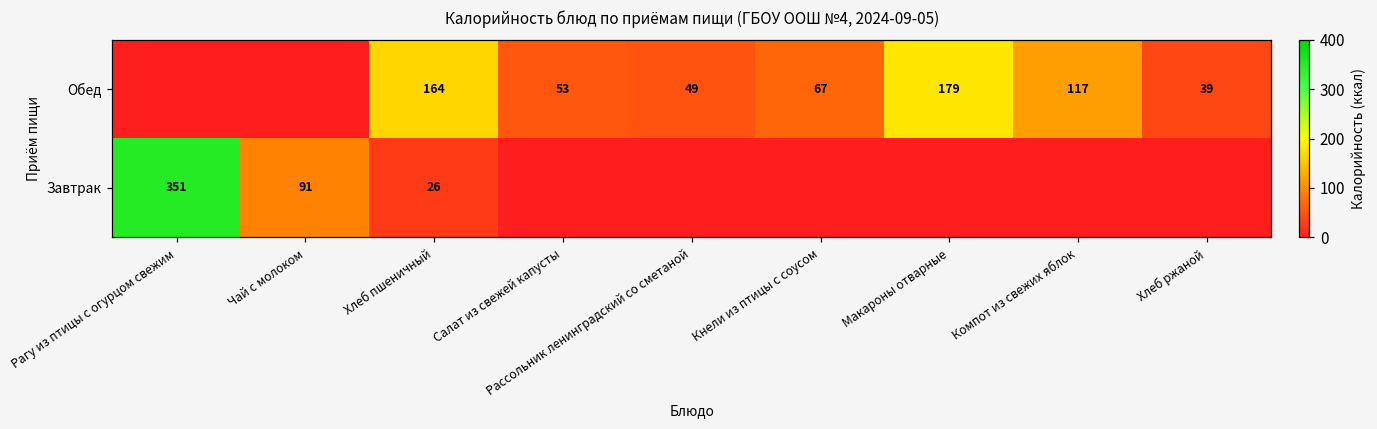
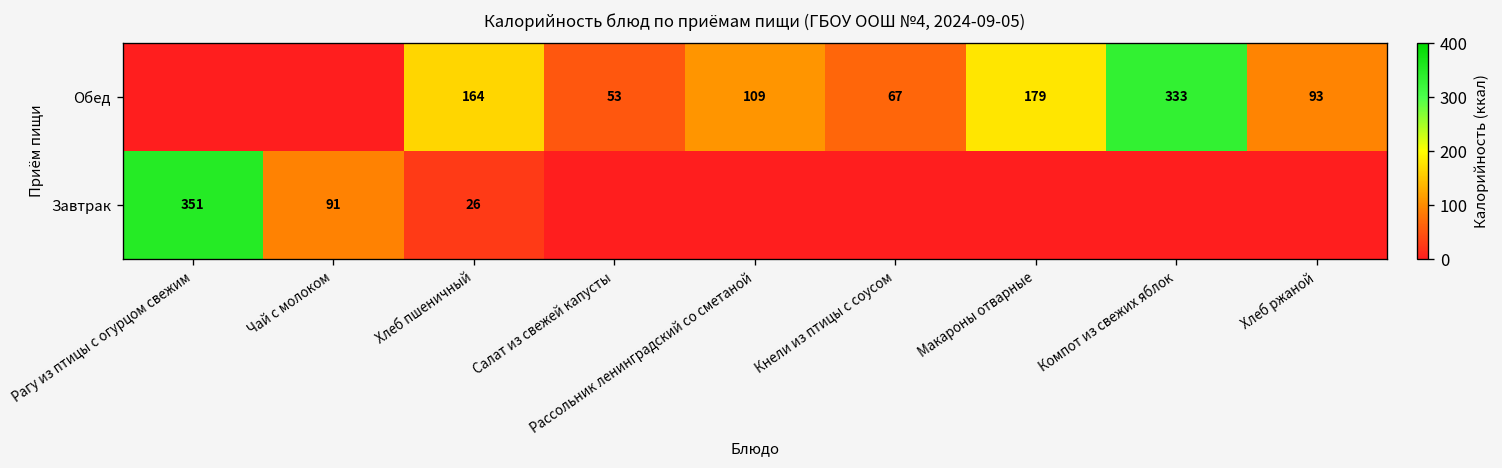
Обед, Рассольник ленинградский со сметаной: 49 -> 109
Обед, Компот из свежих яблок: 117 -> 333
Обед, Хлеб ржаной: 39 -> 93
